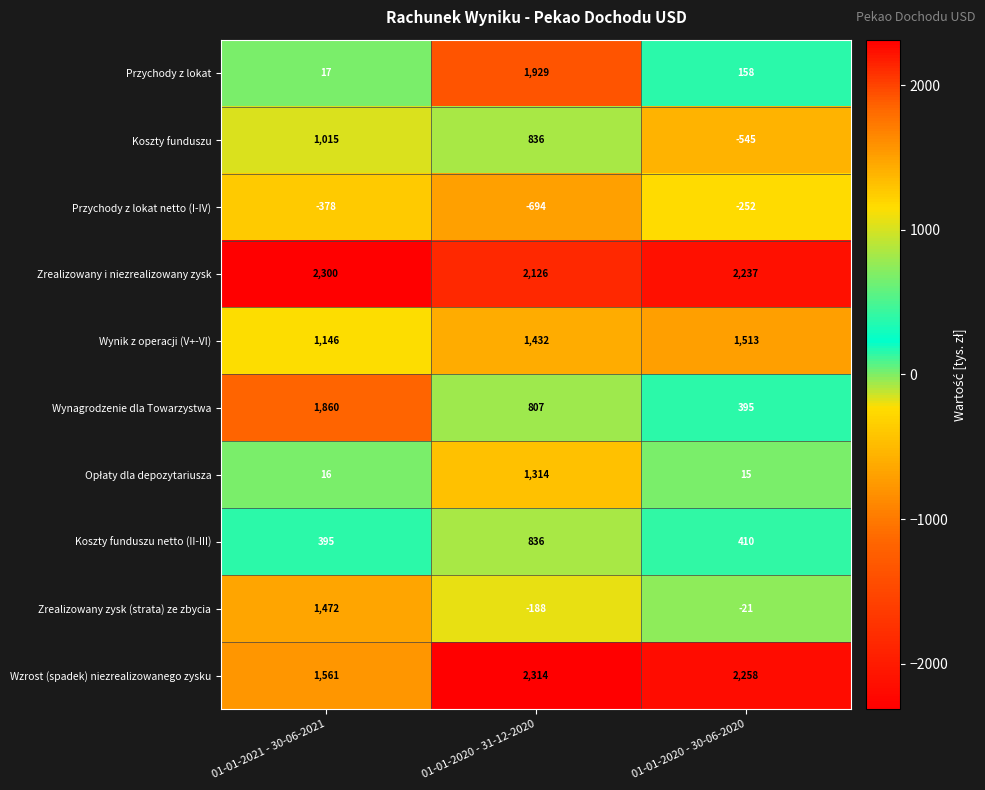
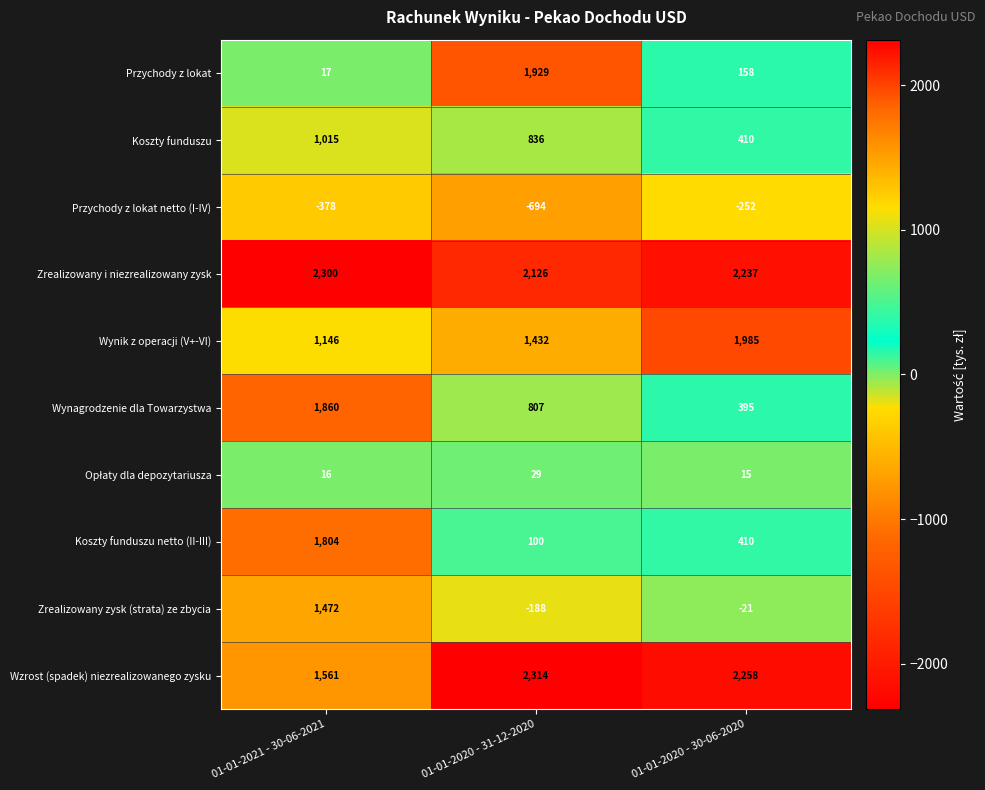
Koszty funduszu, 01-01-2020 - 30-06-2020: -545 -> 410
Wynik z operacji (V+-VI), 01-01-2020 - 30-06-2020: 1,513 -> 1,985
Opłaty dla depozytariusza, 01-01-2020 - 31-12-2020: 1,314 -> 29
Koszty funduszu netto (II-III), 01-01-2021 - 30-06-2021: 395 -> 1,804
Koszty funduszu netto (II-III), 01-01-2020 - 31-12-2020: 836 -> 100
